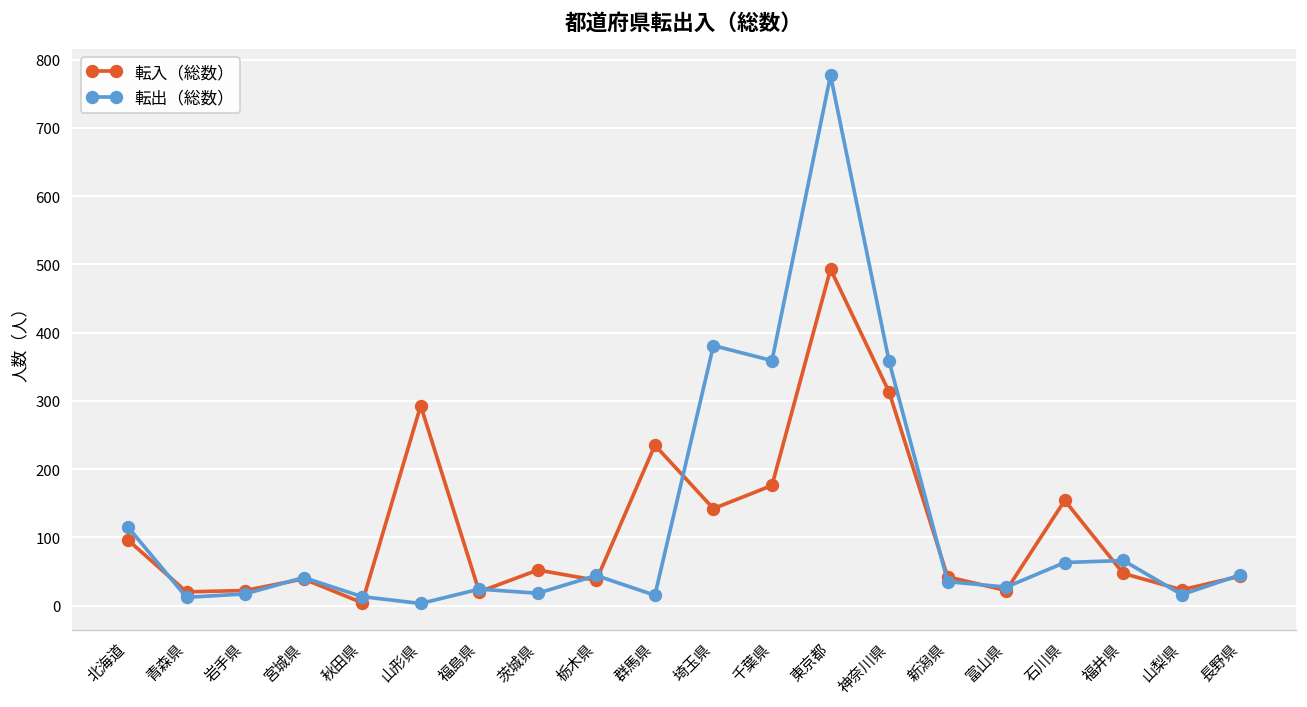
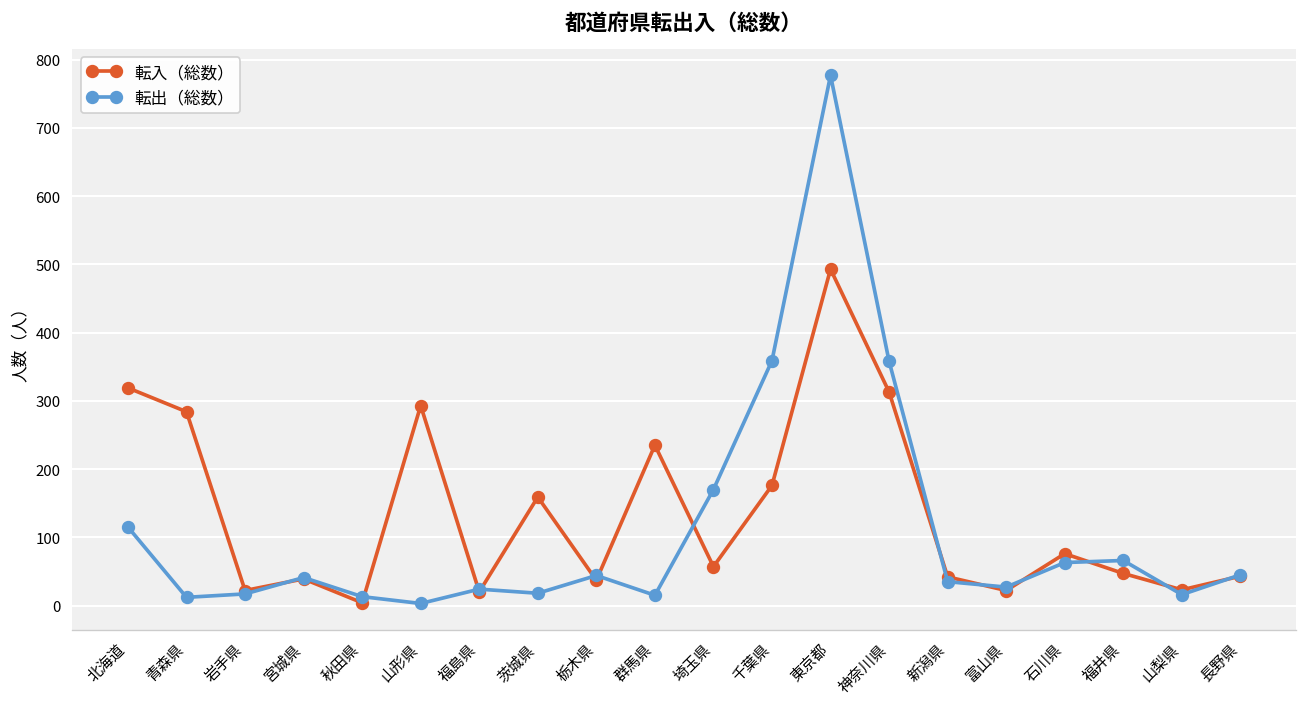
転入（総数）, 北海道: 100 -> 320
転入（総数）, 青森県: 20 -> 280
転入（総数）, 茨城県: 50 -> 160
転入（総数）, 埼玉県: 140 -> 60
転出（総数）, 埼玉県: 380 -> 170
転入（総数）, 石川県: 150 -> 80
